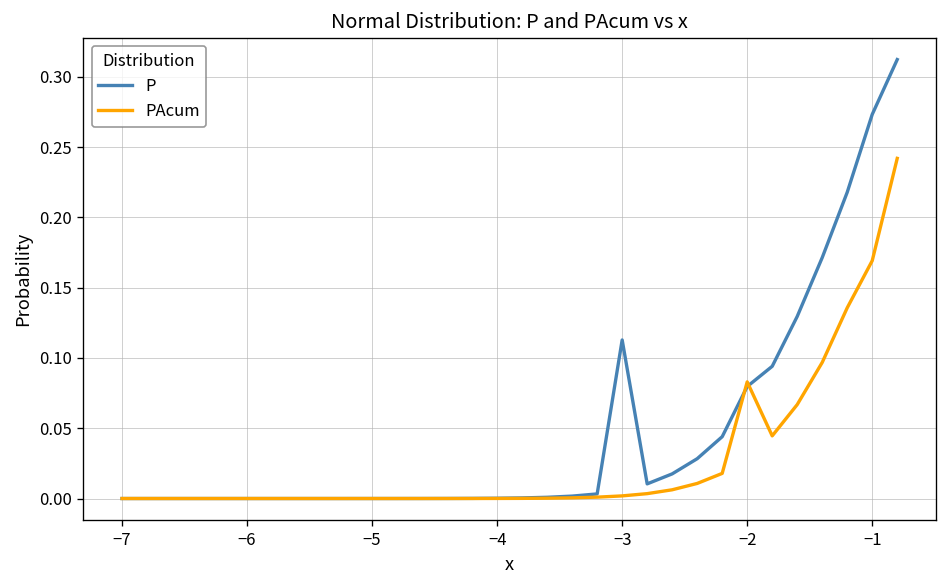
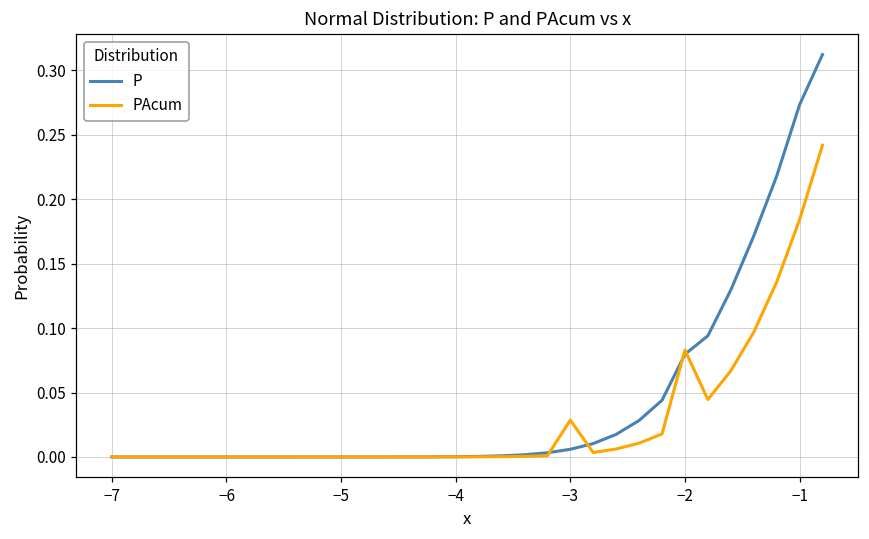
P, −3: 0.113 -> 0.006
PAcum, −3: 0.002 -> 0.029
PAcum, −1: 0.169 -> 0.184
